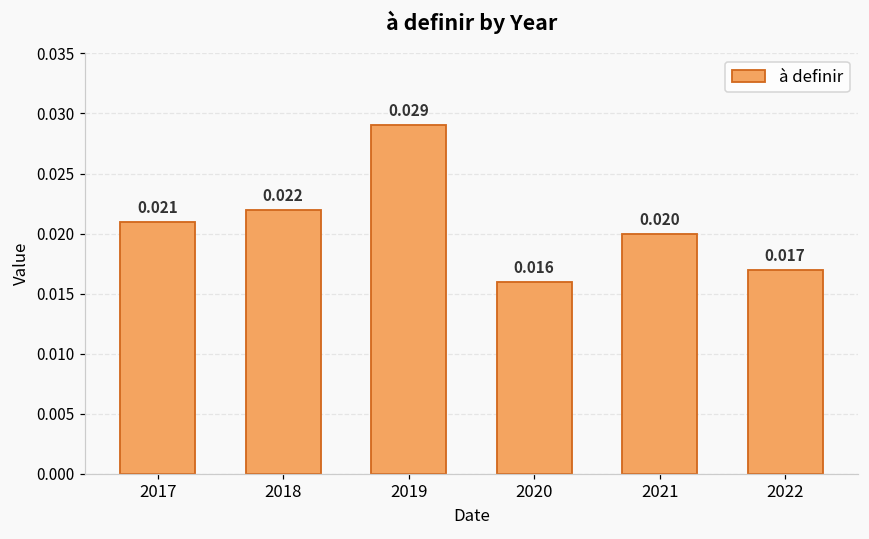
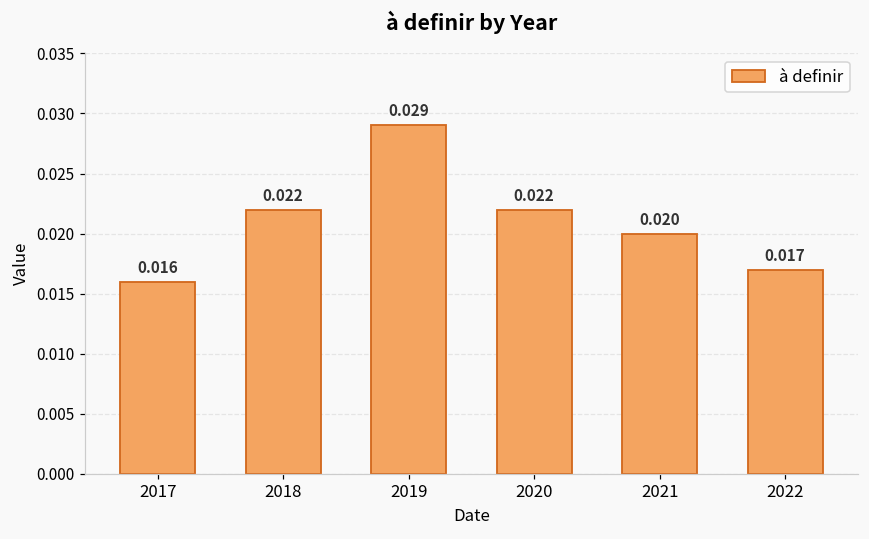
2017: 0.021 -> 0.016
2020: 0.016 -> 0.022
